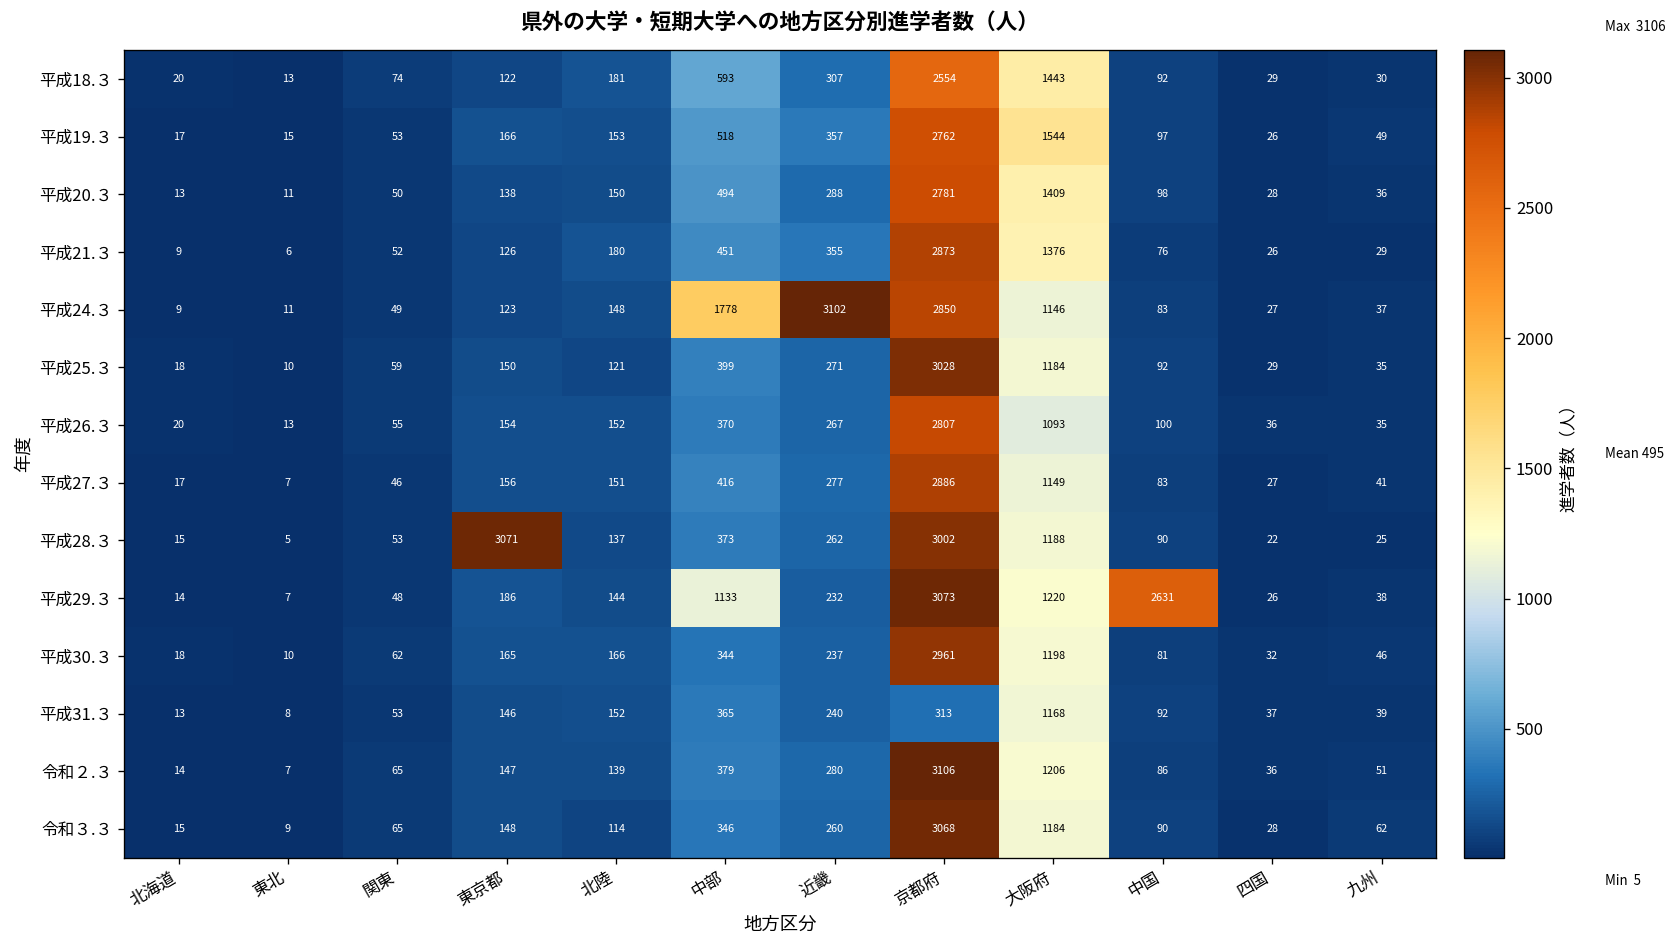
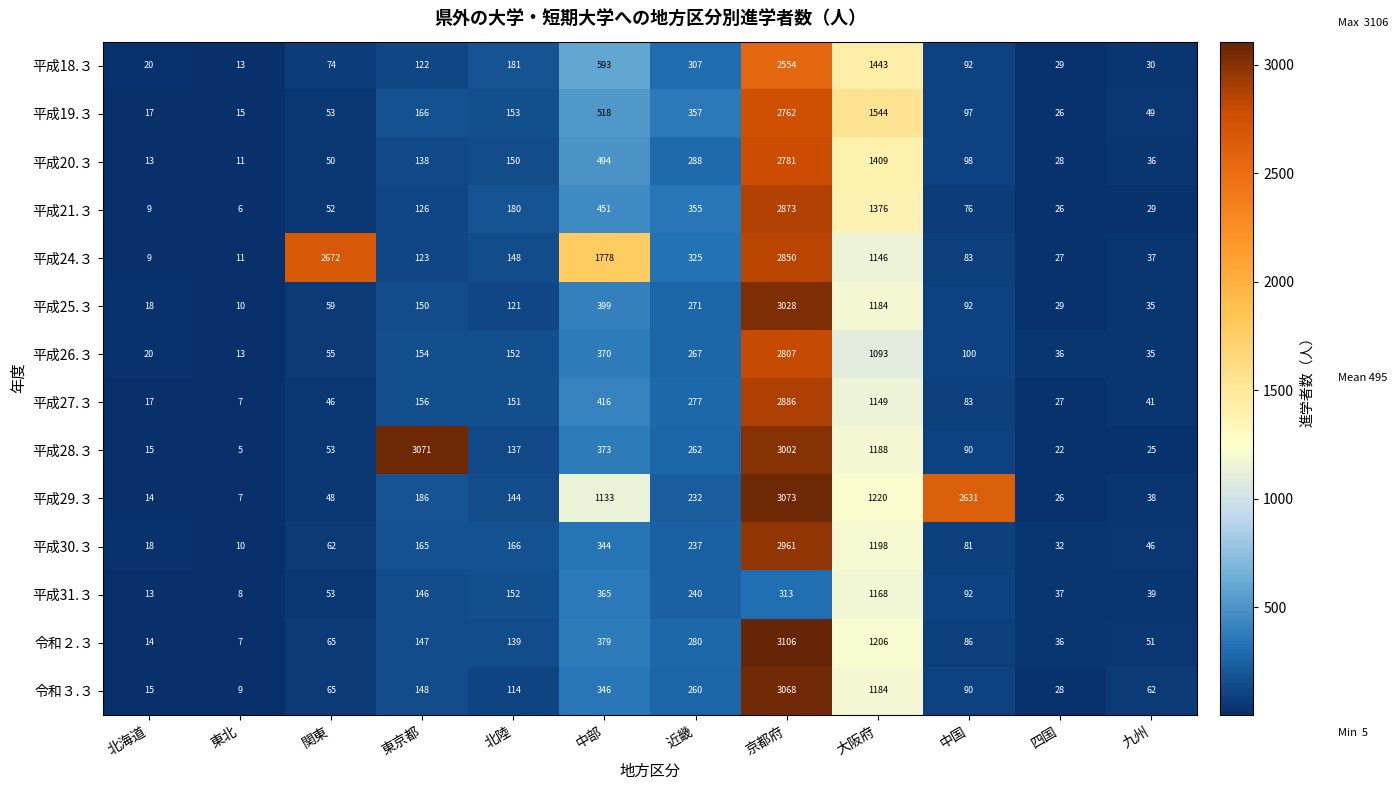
平成24.３, 関東: 49 -> 2672
平成24.３, 近畿: 3102 -> 325
